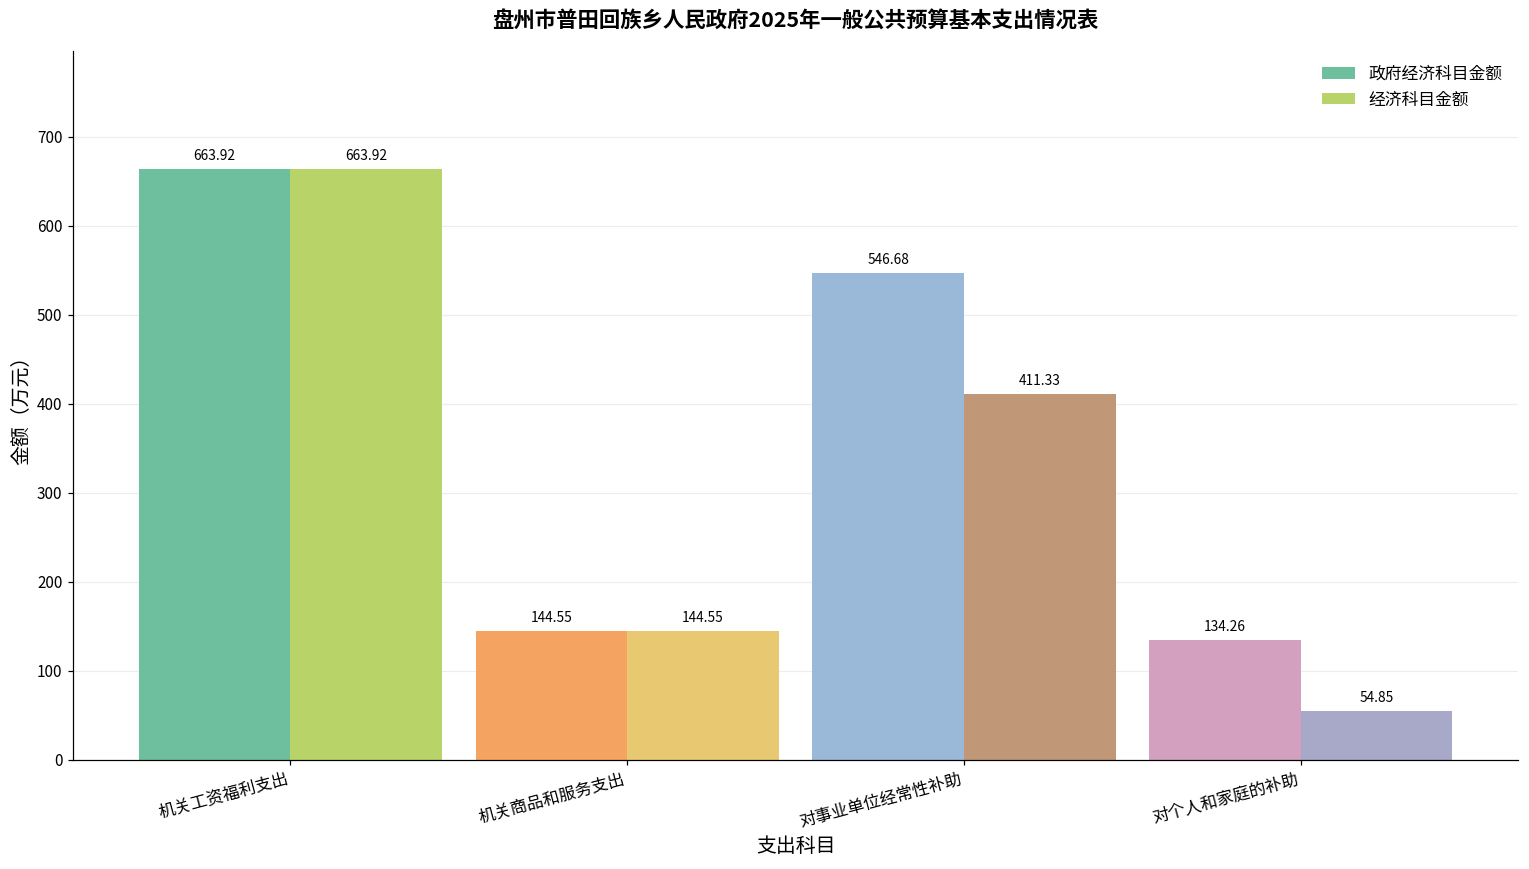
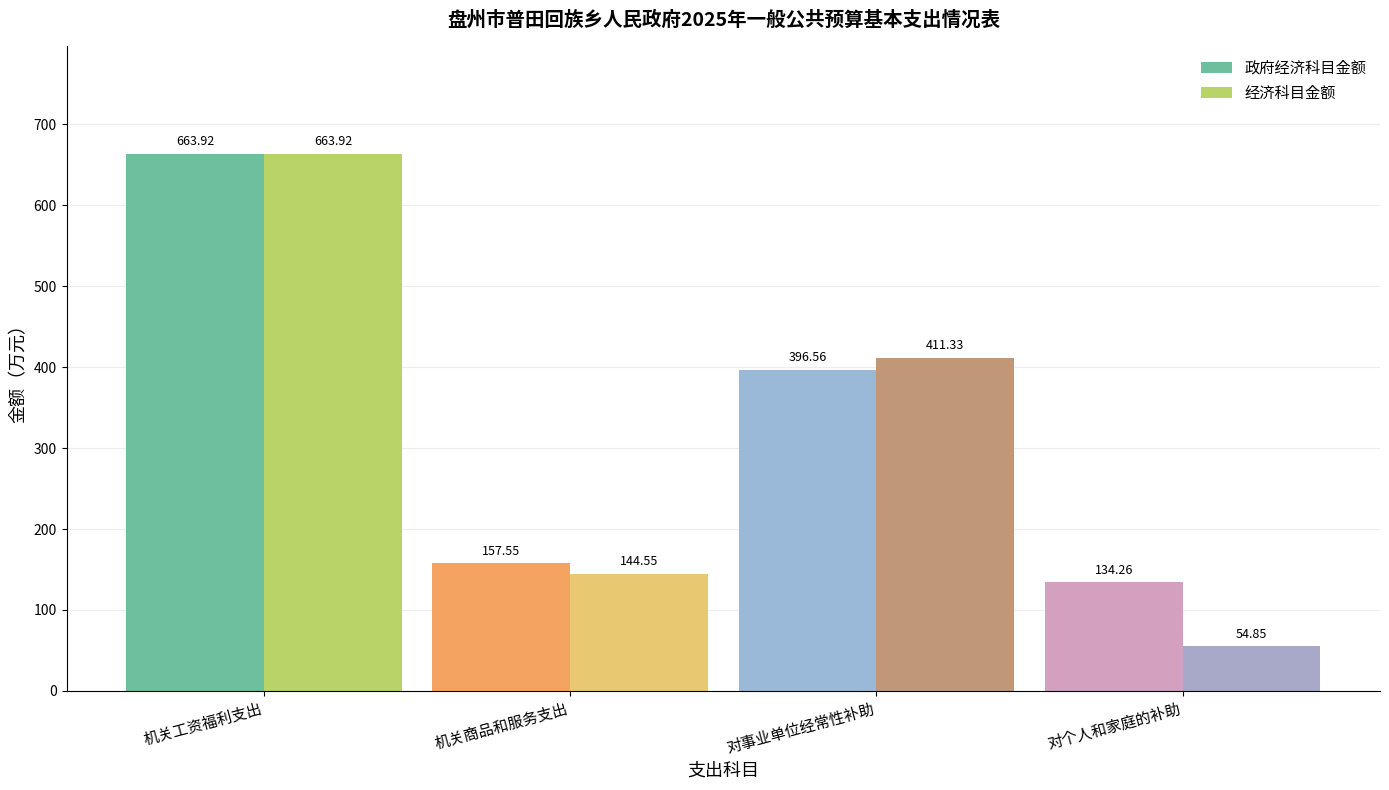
政府经济科目金额, 机关商品和服务支出: 144.55 -> 157.55
政府经济科目金额, 对事业单位经常性补助: 546.68 -> 396.56
